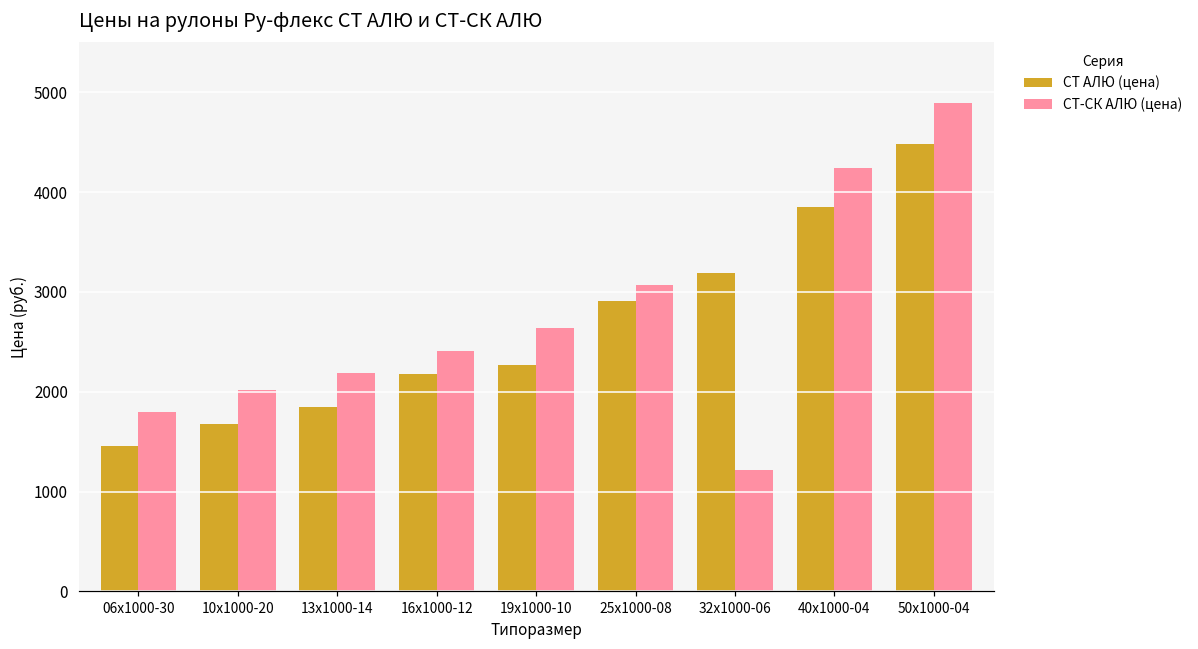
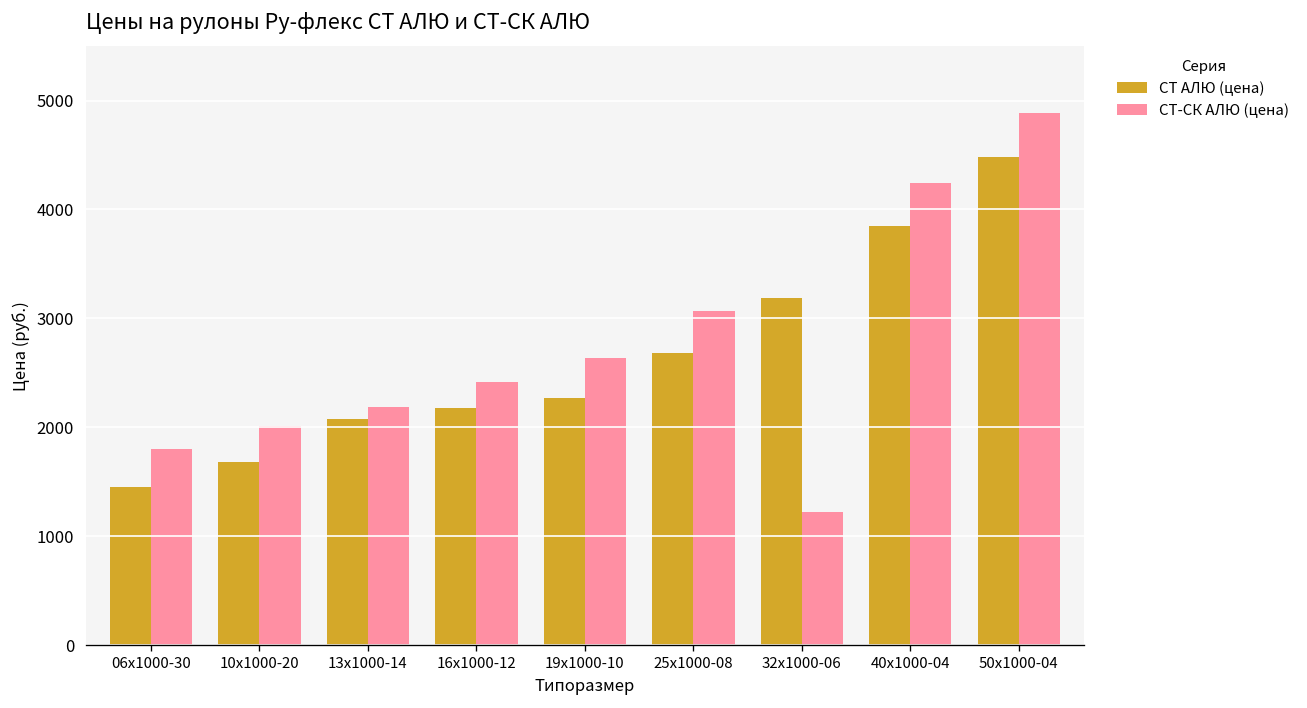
СТ АЛЮ (цена), 13х1000-14: 1800 -> 2100
СТ АЛЮ (цена), 25х1000-08: 2900 -> 2700
